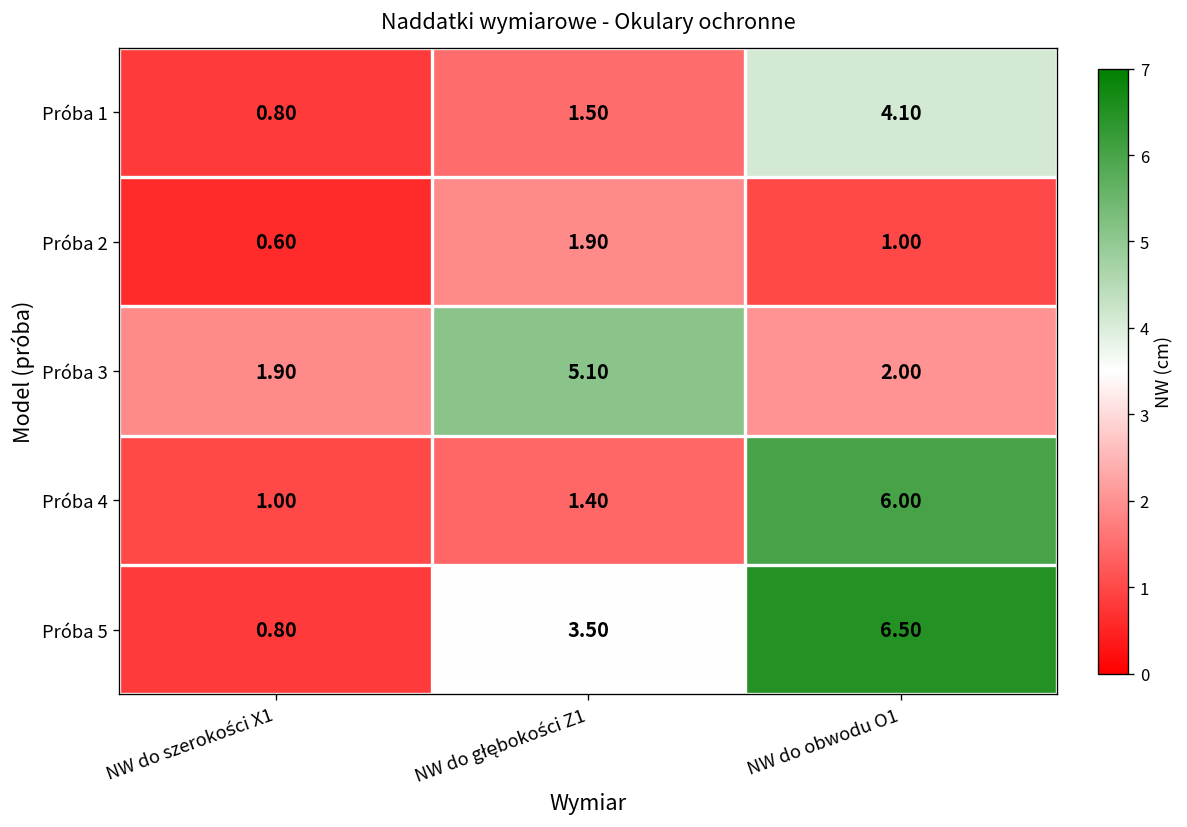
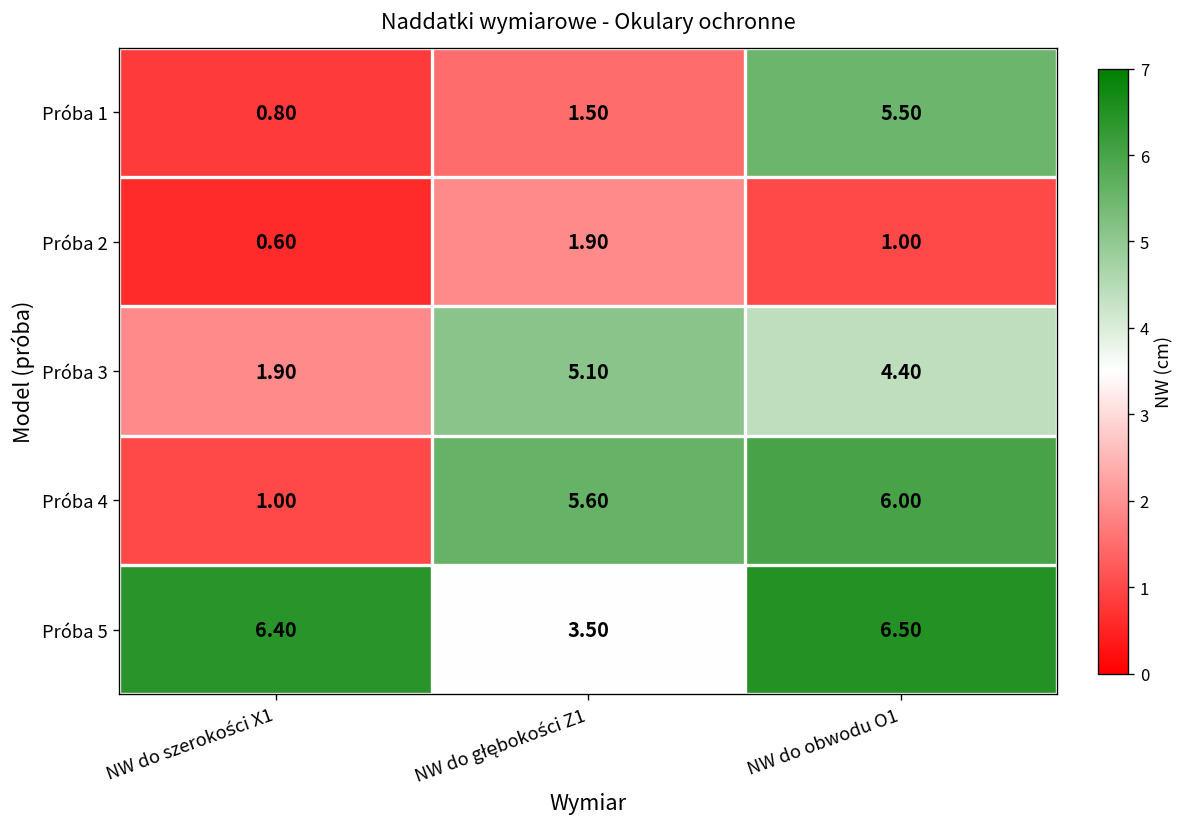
Próba 1, NW do obwodu O1: 4.10 -> 5.50
Próba 3, NW do obwodu O1: 2.00 -> 4.40
Próba 4, NW do głębokości Z1: 1.40 -> 5.60
Próba 5, NW do szerokości X1: 0.80 -> 6.40
